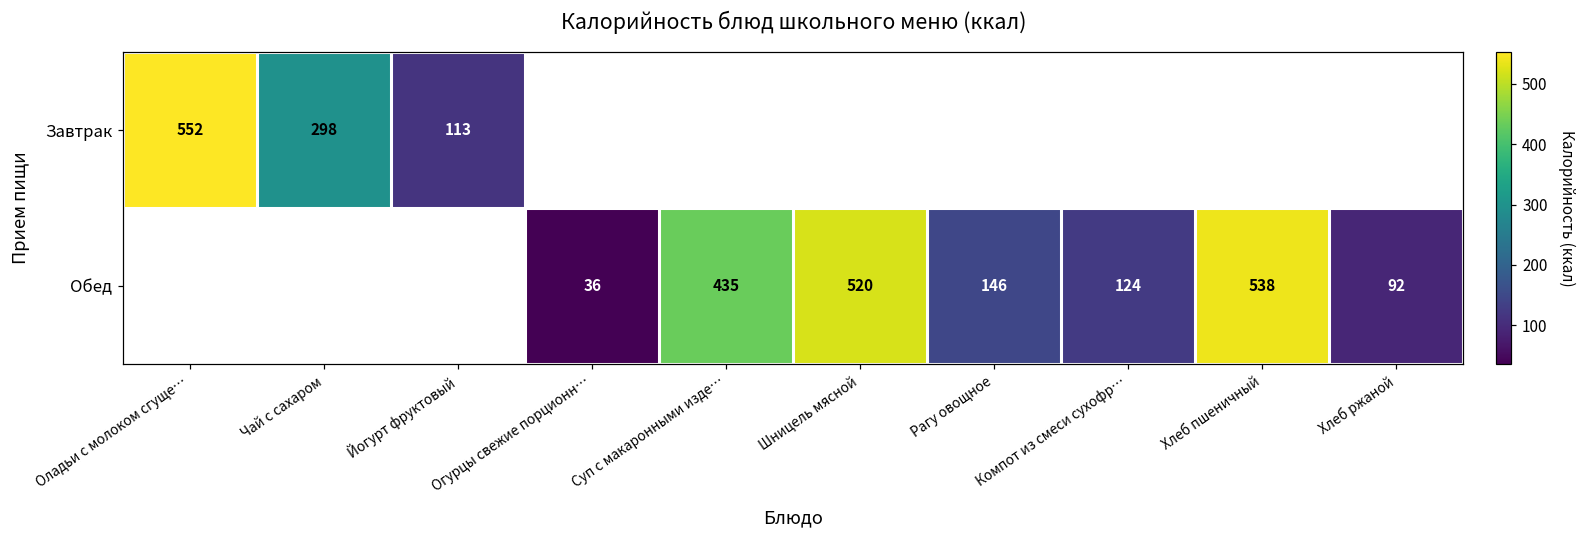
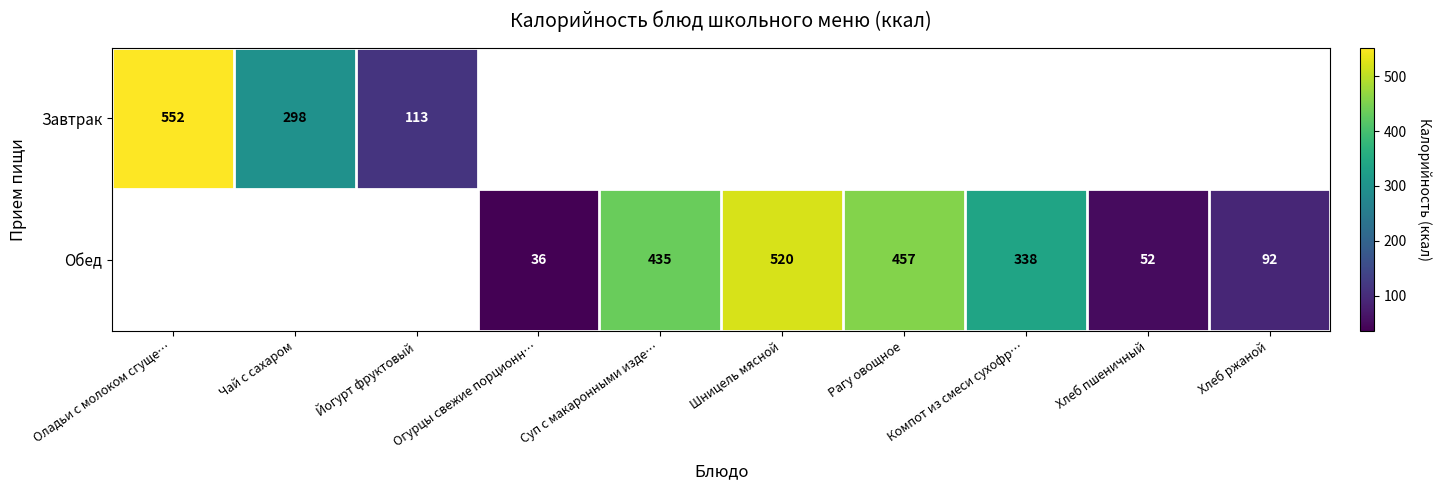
Обед, Рагу овощное: 146 -> 457
Обед, Компот из смеси сухофр…: 124 -> 338
Обед, Хлеб пшеничный: 538 -> 52
